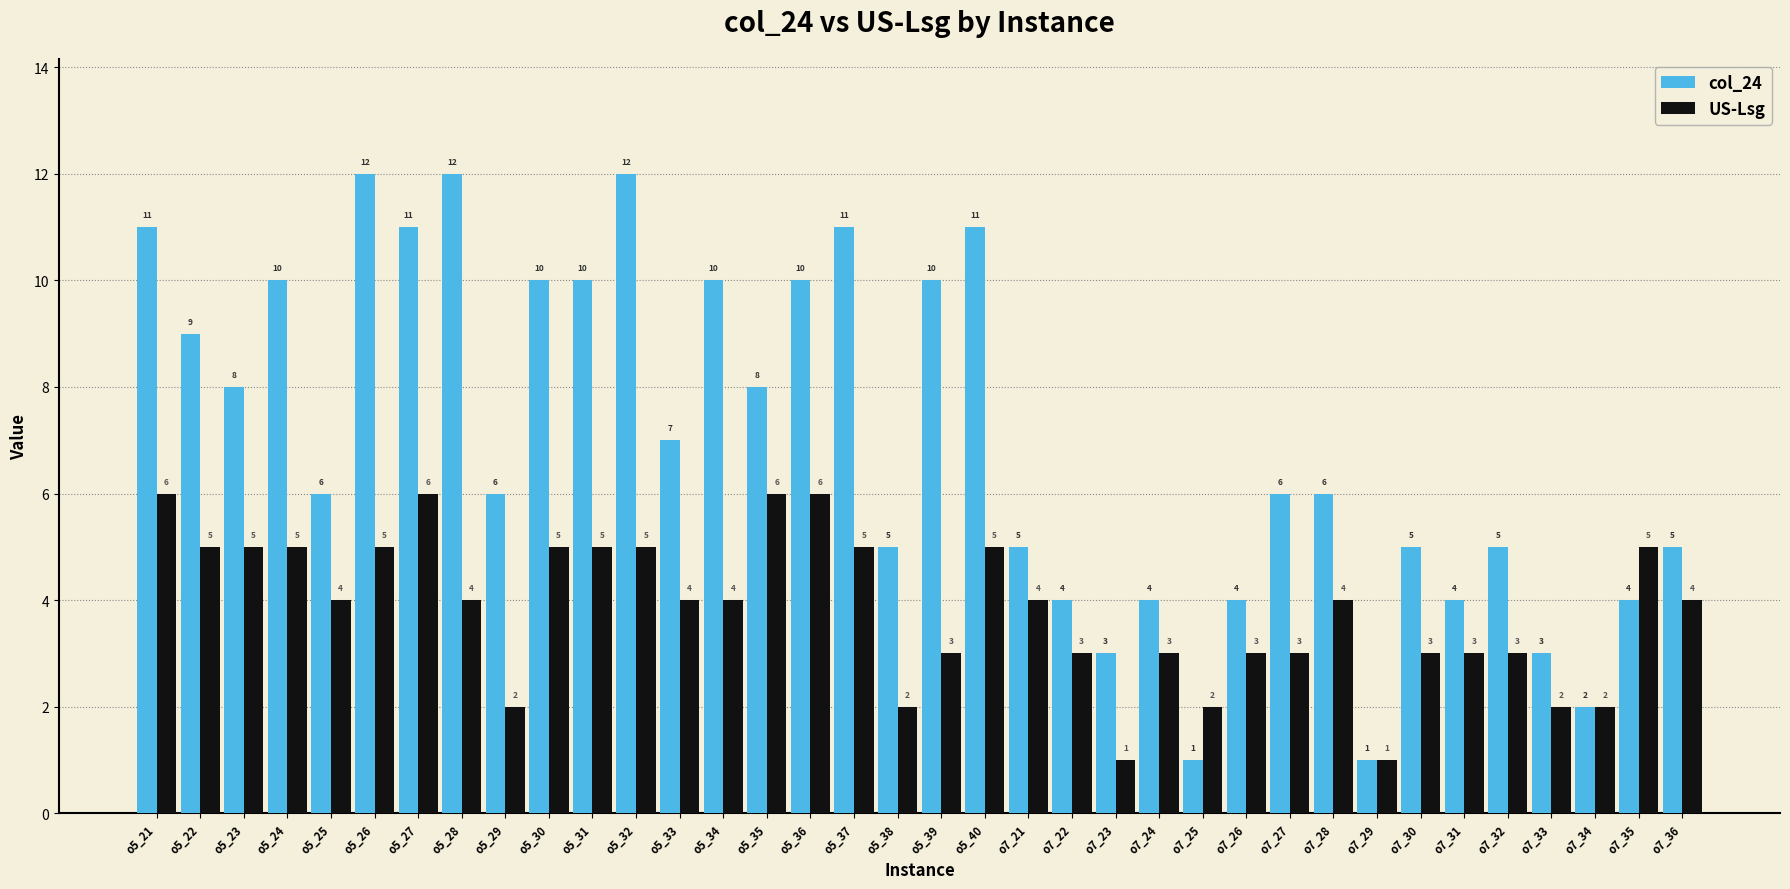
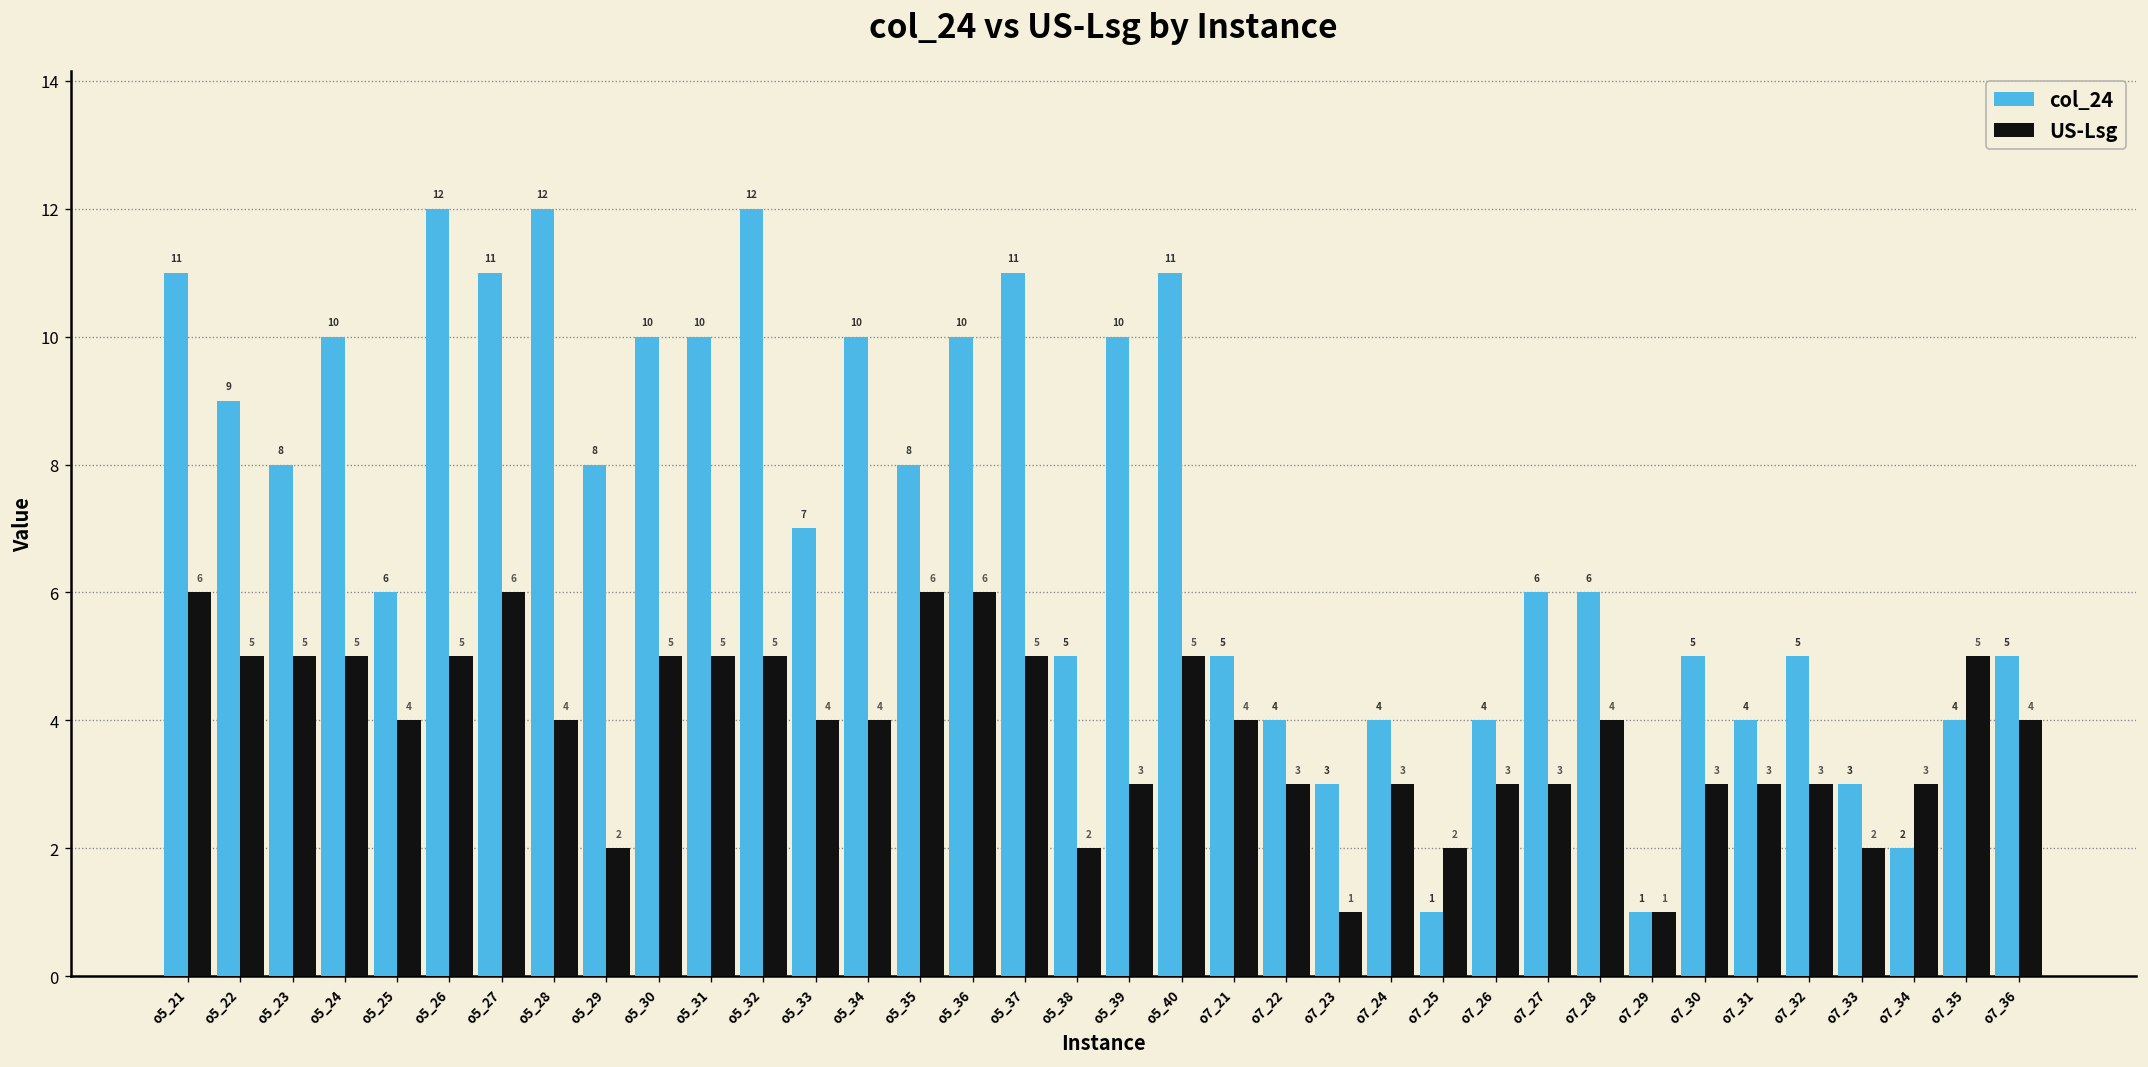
col_24, o5_29: 6 -> 8
US-Lsg, o7_34: 2 -> 3
